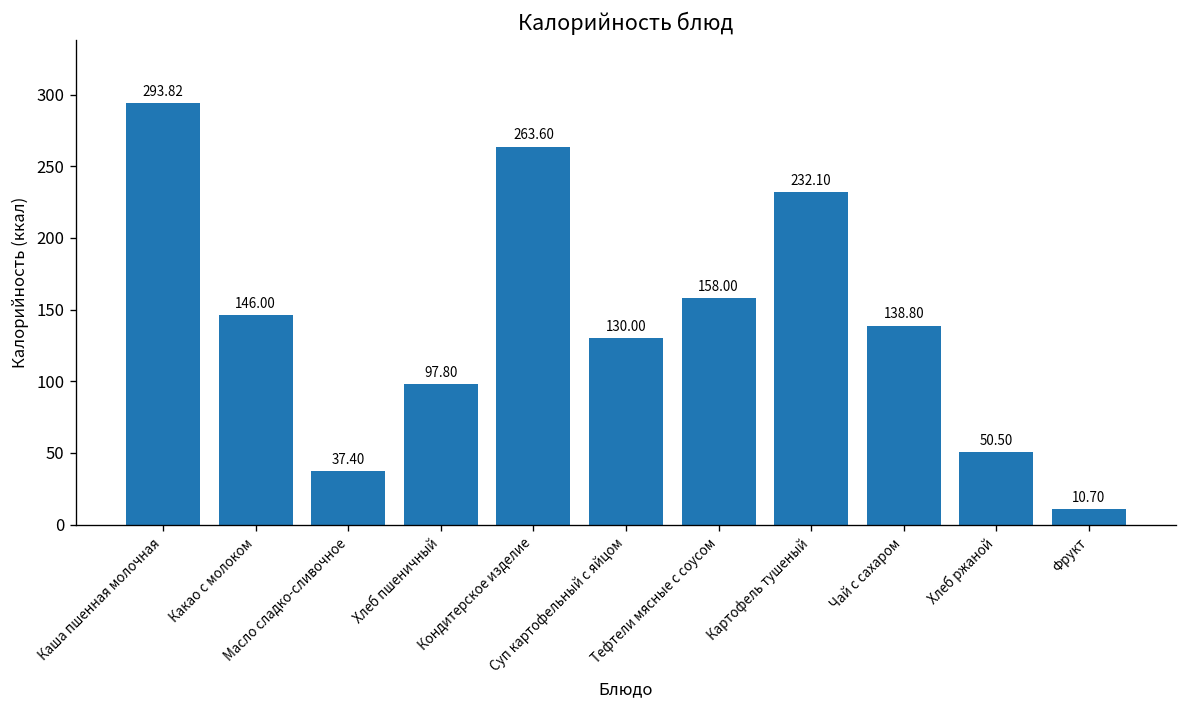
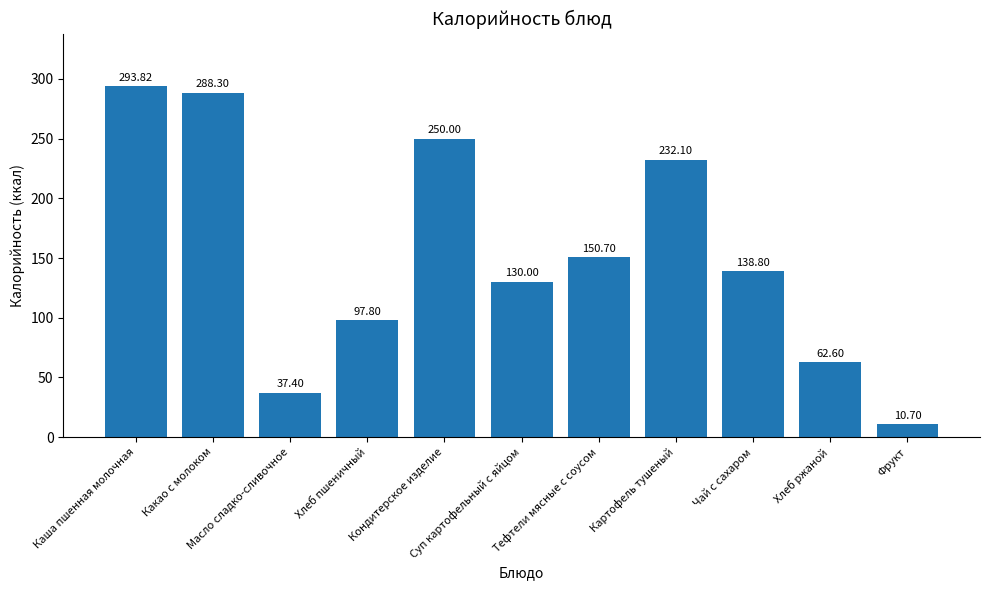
Какао с молоком: 146.00 -> 288.30
Кондитерское изделие: 263.60 -> 250.00
Тефтели мясные с соусом: 158.00 -> 150.70
Хлеб ржаной: 50.50 -> 62.60
